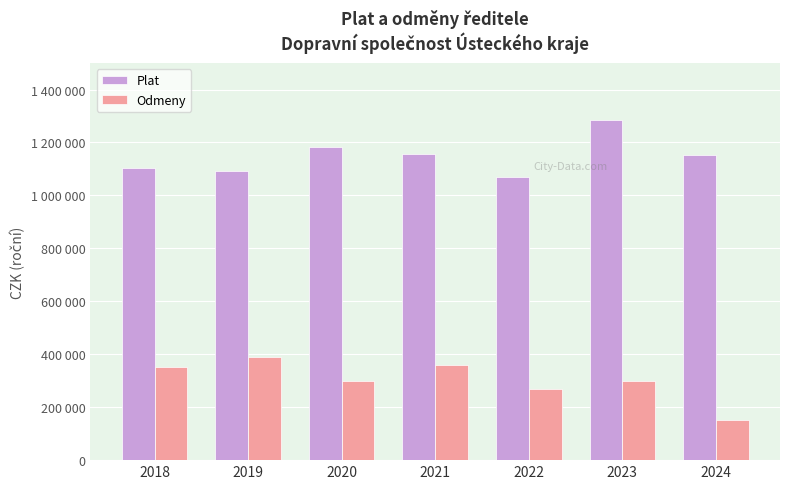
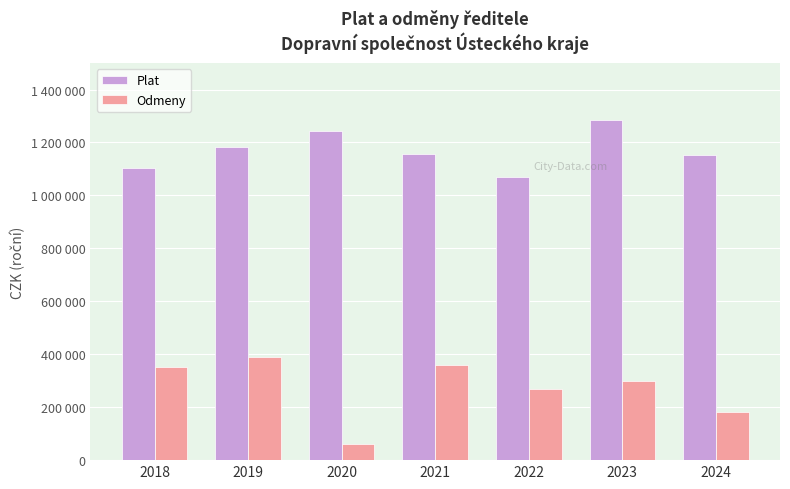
Plat, 2019: 1090000 -> 1180000
Plat, 2020: 1180000 -> 1240000
Odmeny, 2020: 300000 -> 60000
Odmeny, 2024: 150000 -> 180000
